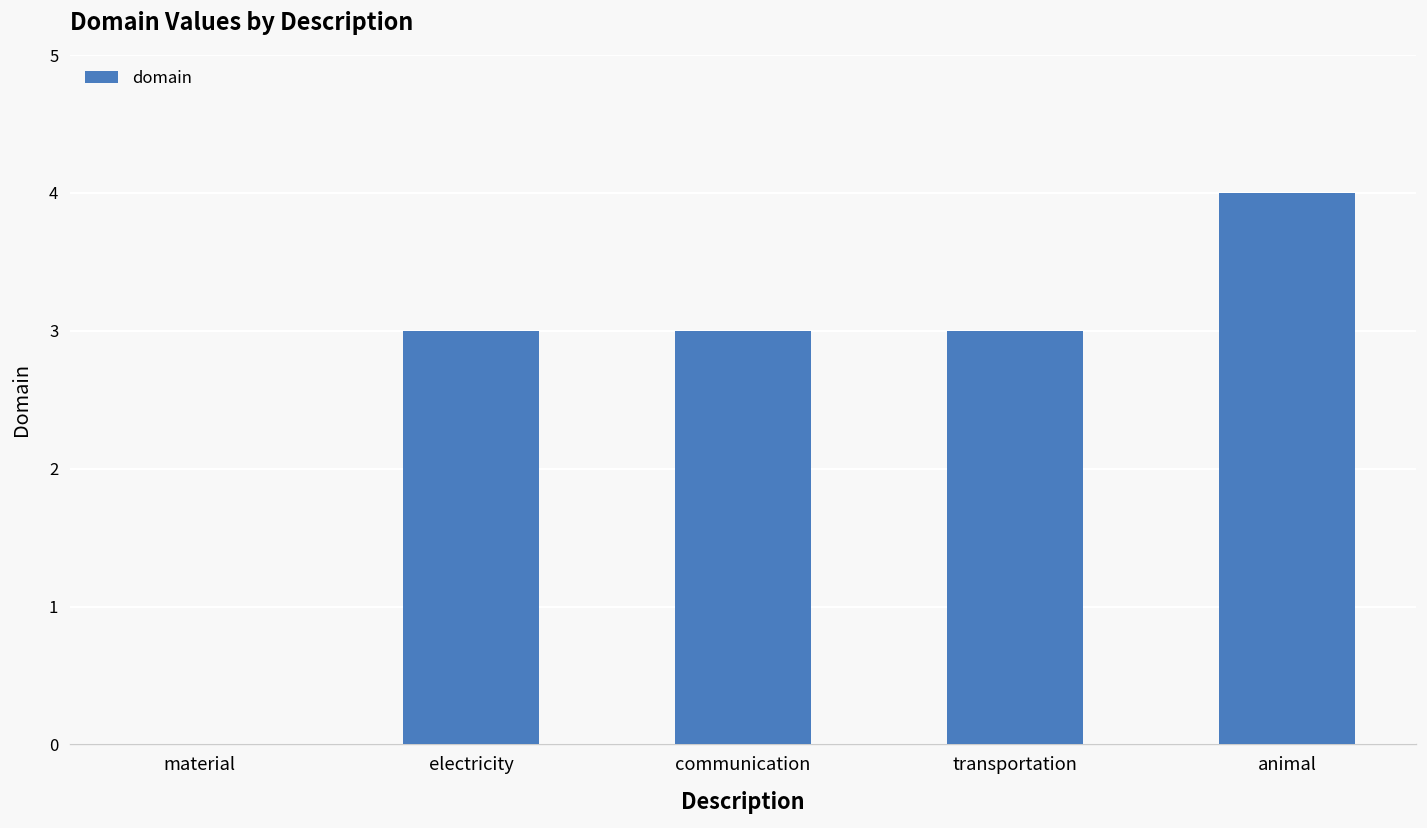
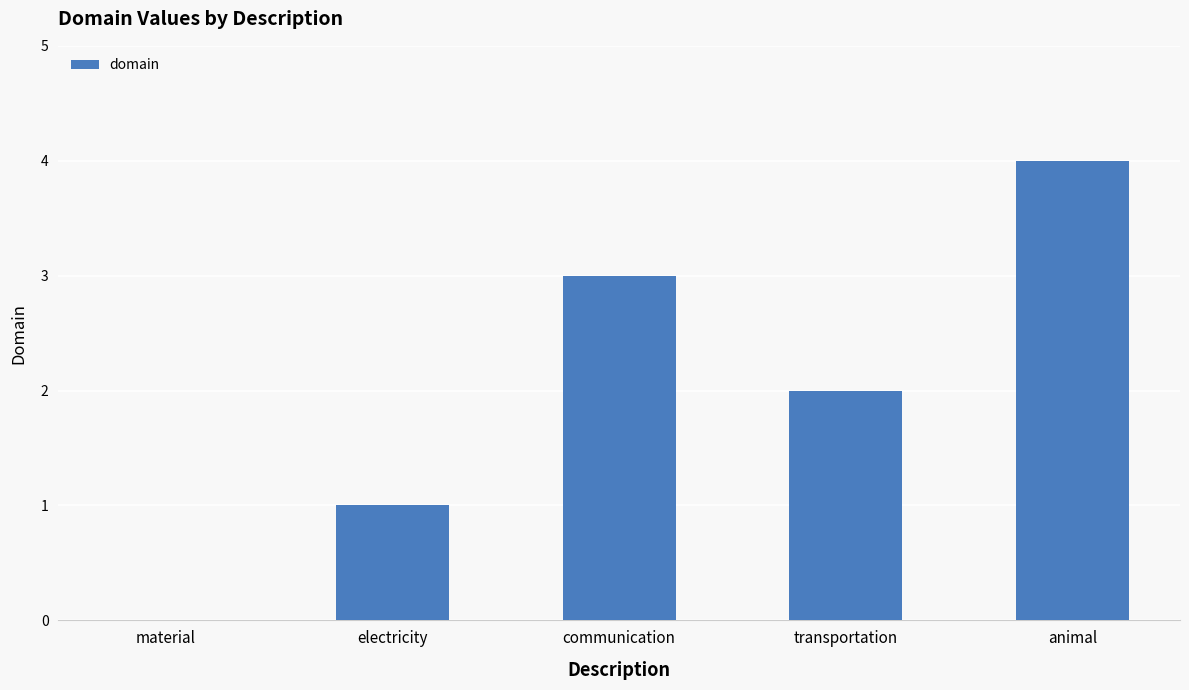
electricity: 3 -> 1
transportation: 3 -> 2
